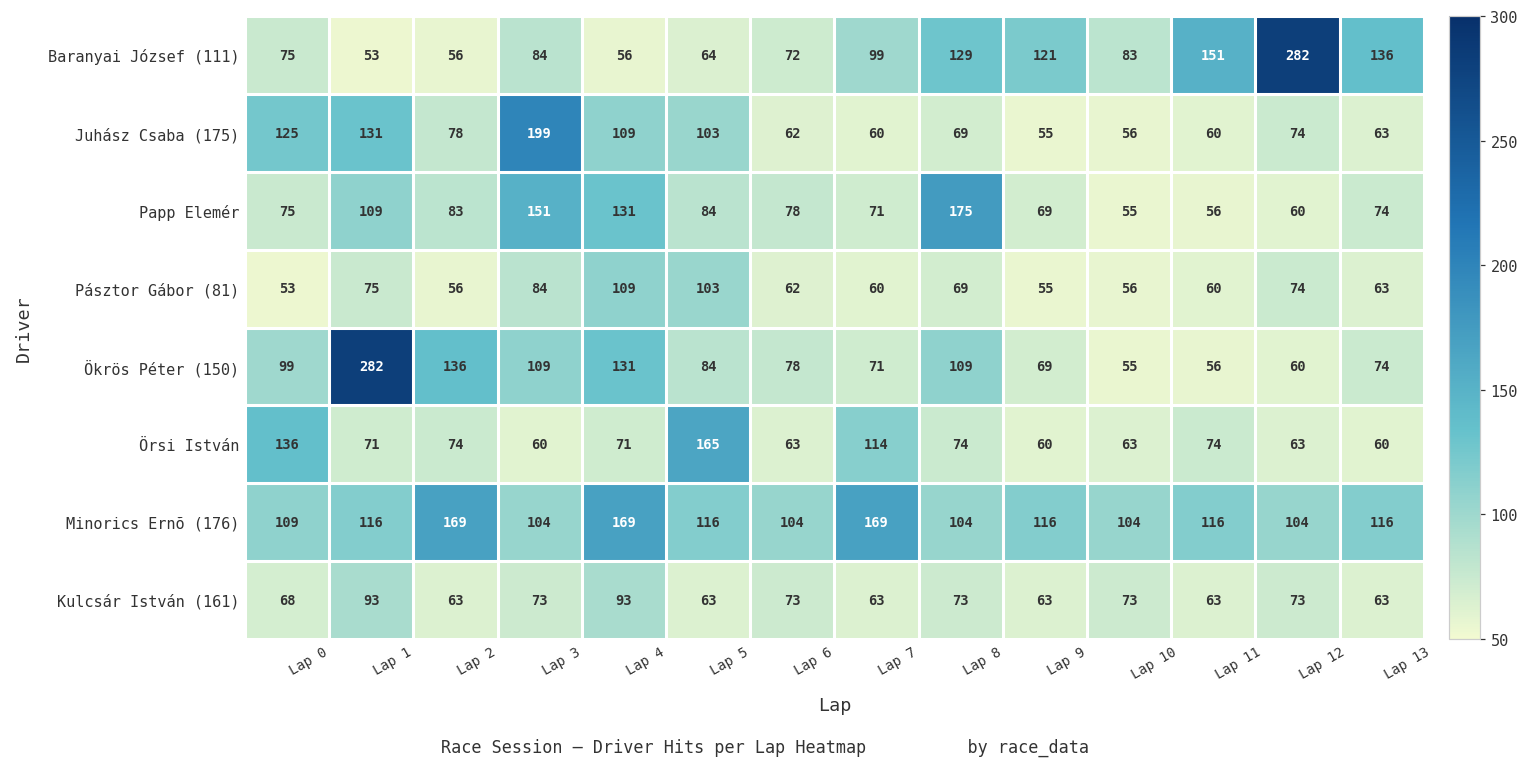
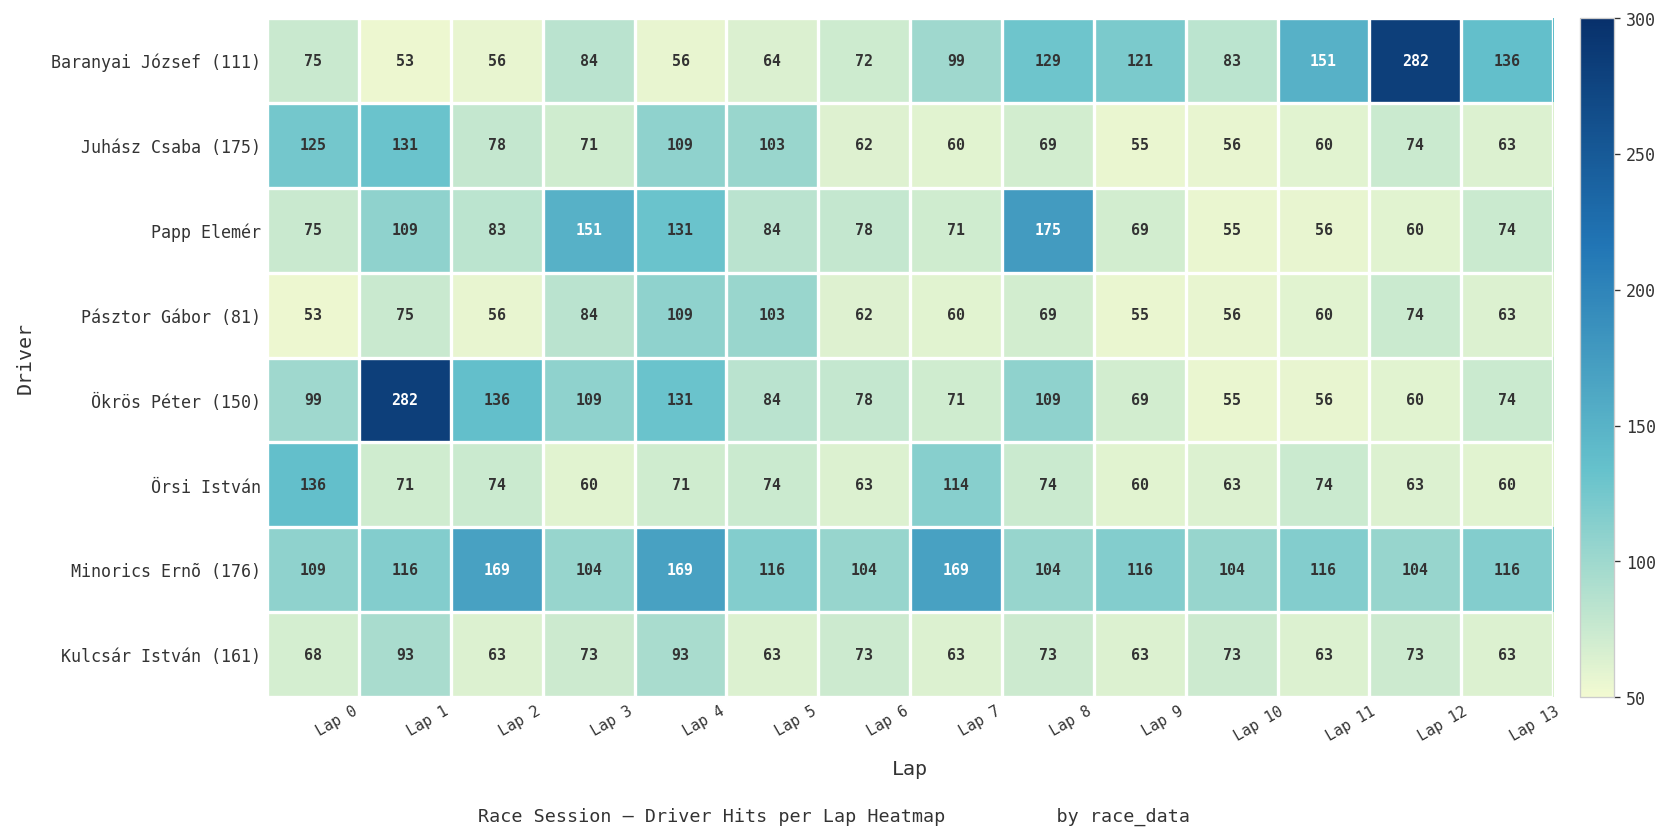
Juhász Csaba (175), Lap 3: 199 -> 71
Örsi István, Lap 5: 165 -> 74
